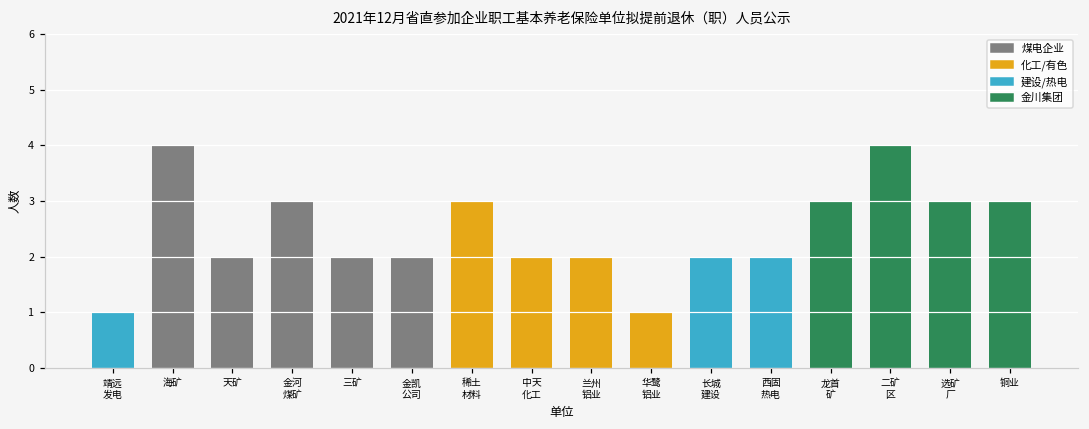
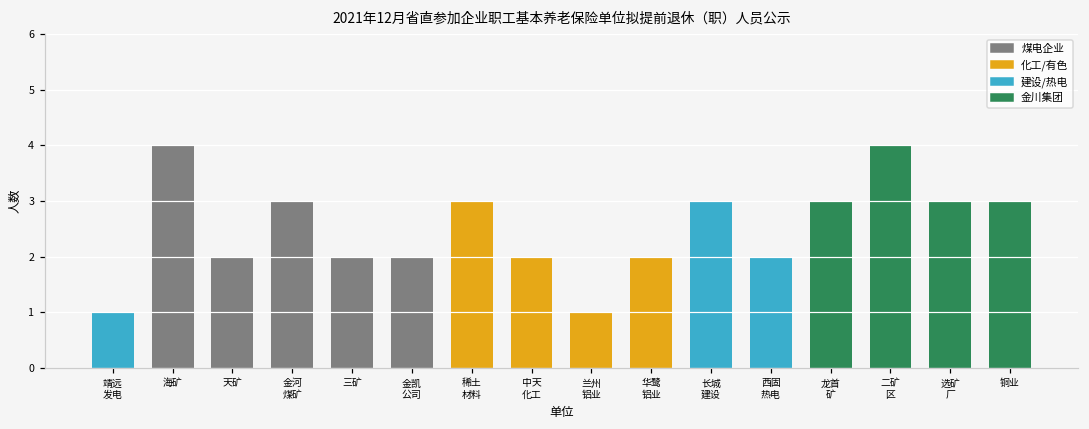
兰州 铝业: 2 -> 1
华鹭 铝业: 1 -> 2
长城 建设: 2 -> 3
